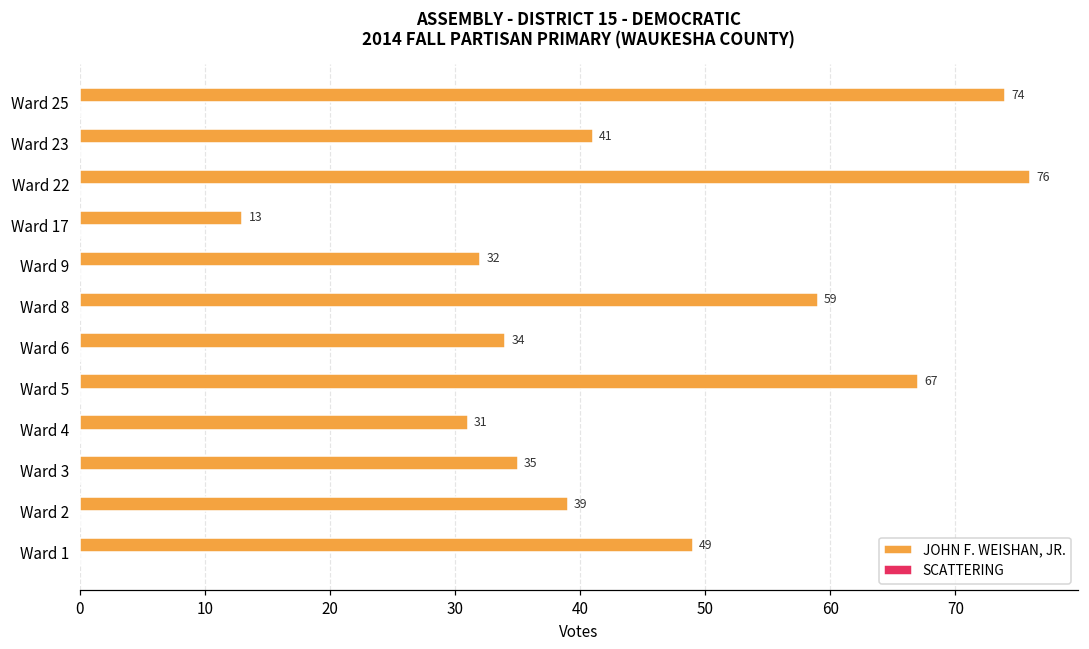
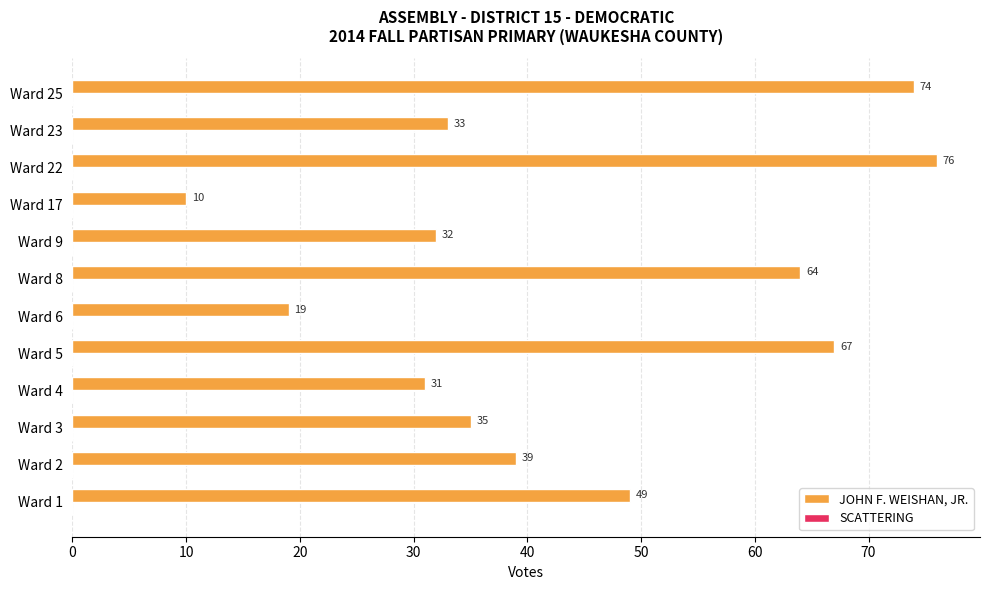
JOHN F. WEISHAN, JR., Ward 23: 41 -> 33
JOHN F. WEISHAN, JR., Ward 17: 13 -> 10
JOHN F. WEISHAN, JR., Ward 8: 59 -> 64
JOHN F. WEISHAN, JR., Ward 6: 34 -> 19
